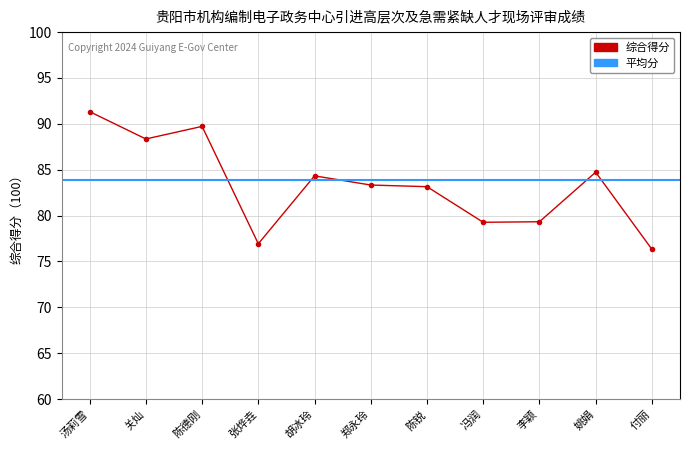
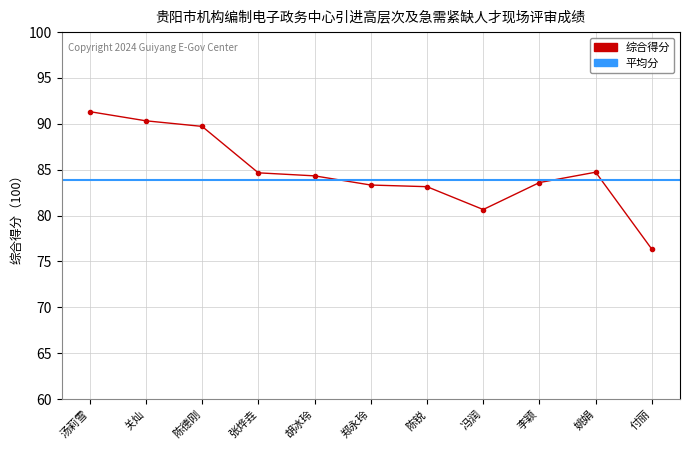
关灿: 88 -> 90
张烨垚: 77 -> 85
冯润: 79 -> 81
李颖: 79 -> 84
